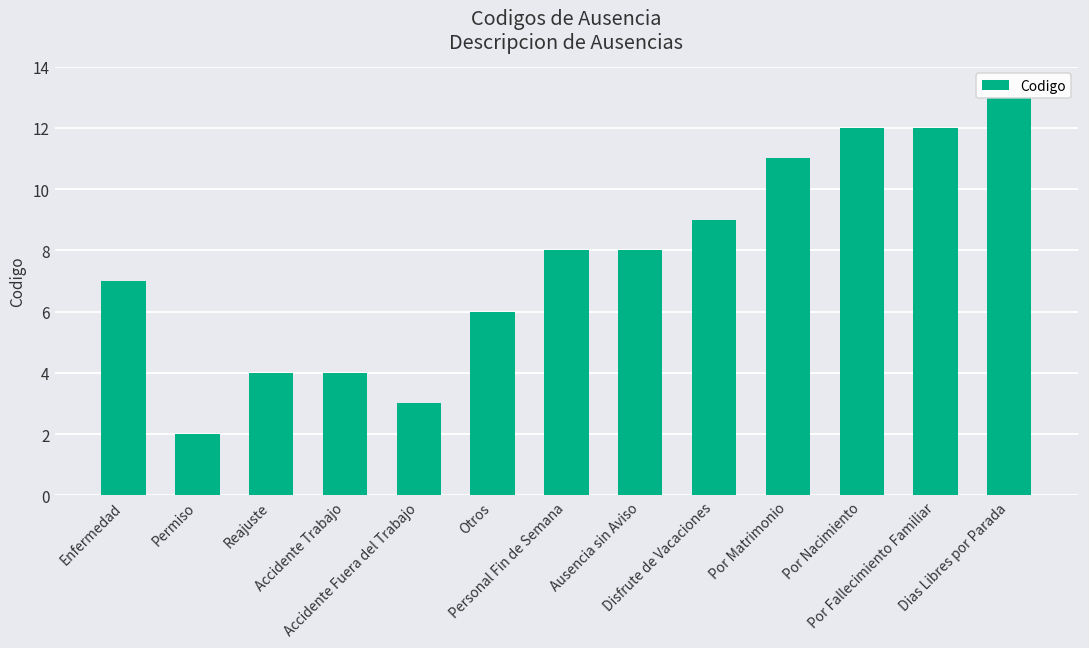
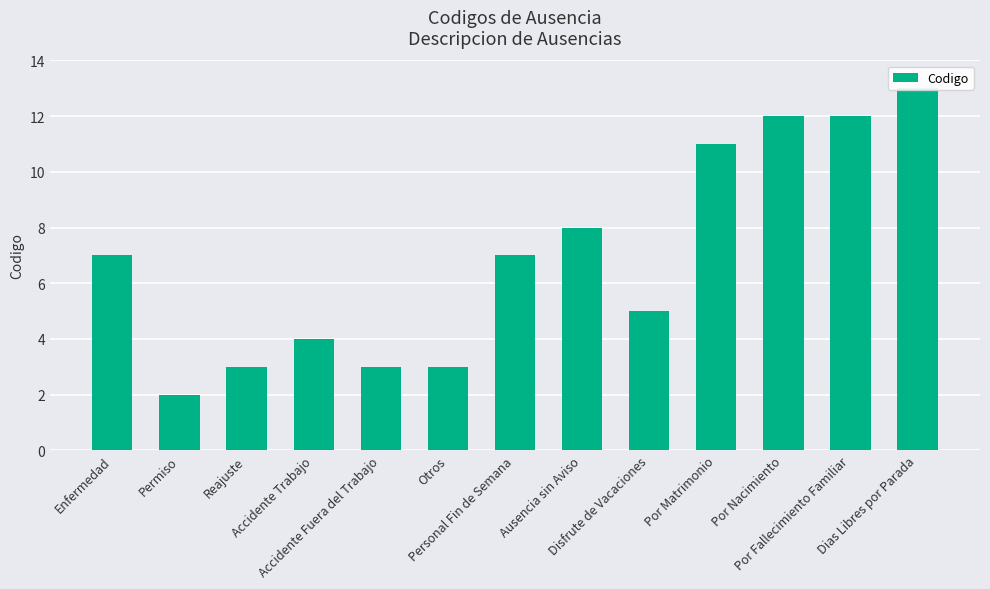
Reajuste: 4 -> 3
Otros: 6 -> 3
Personal Fin de Semana: 8 -> 7
Disfrute de Vacaciones: 9 -> 5
